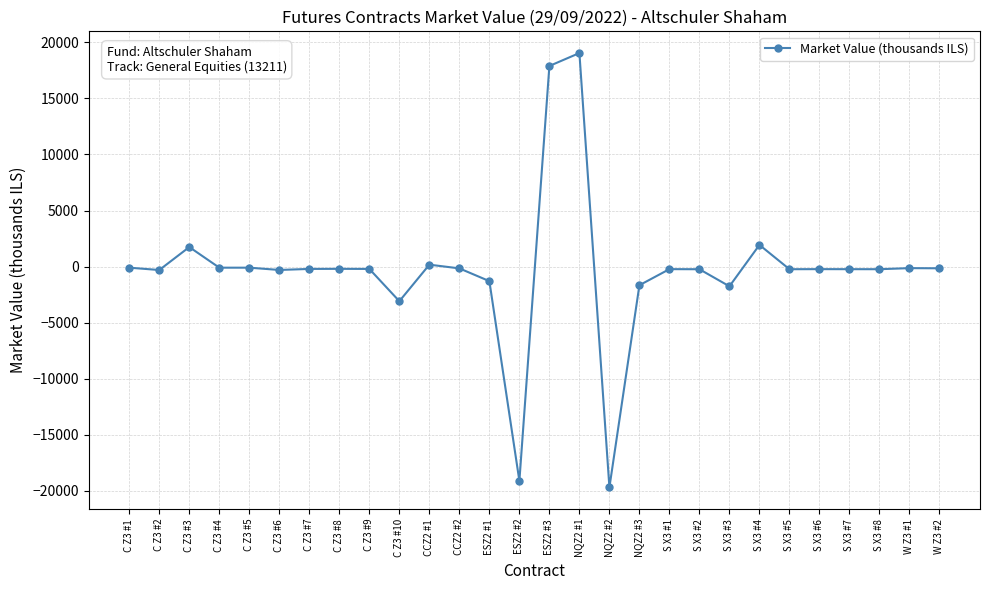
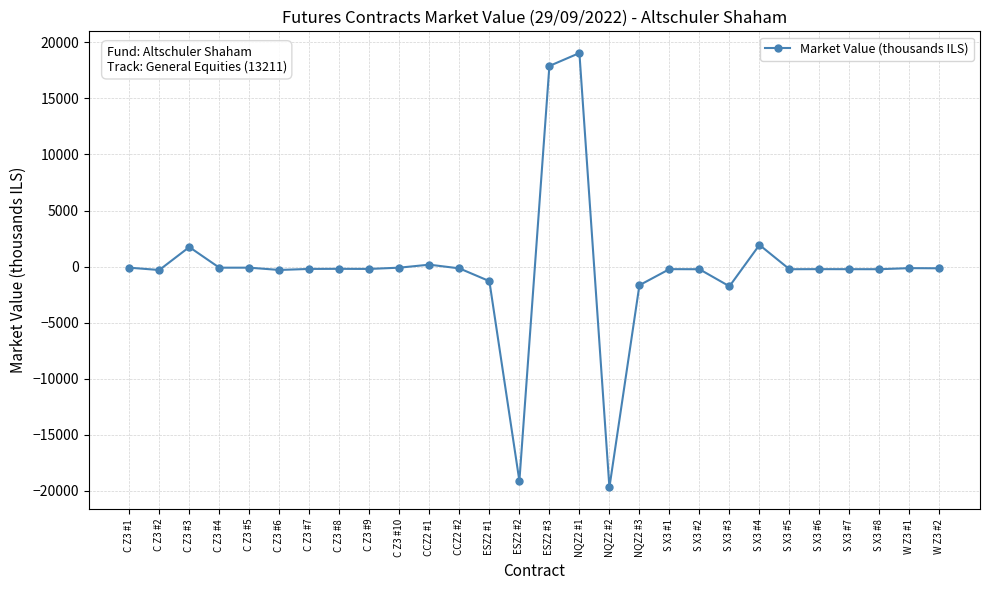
C Z3 #10: -3100 -> -100
